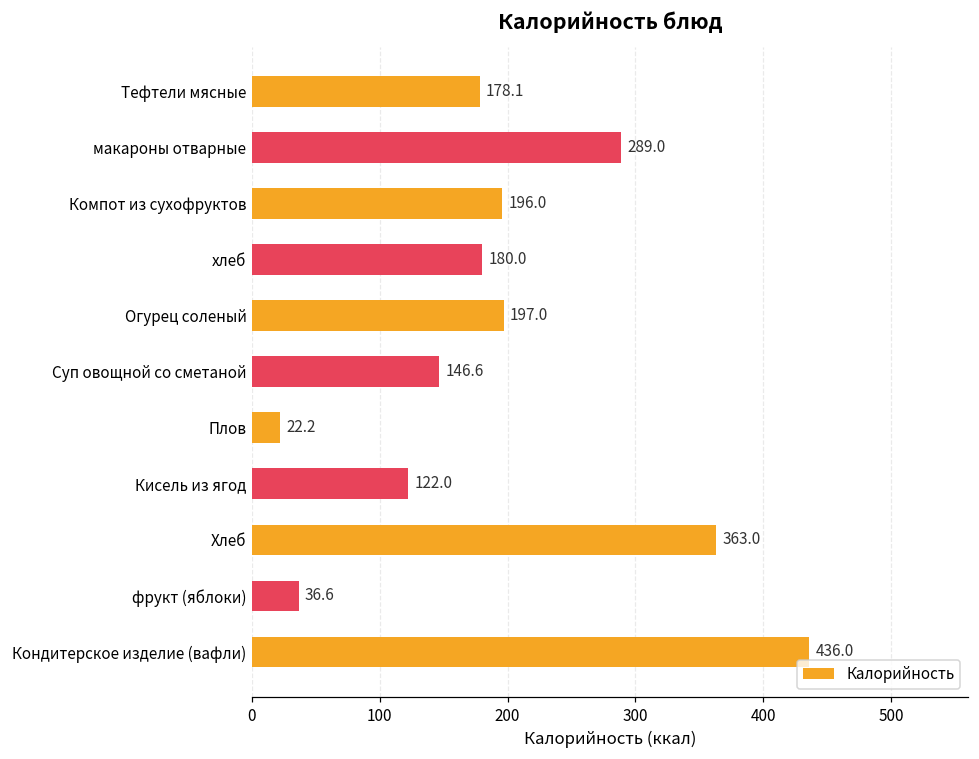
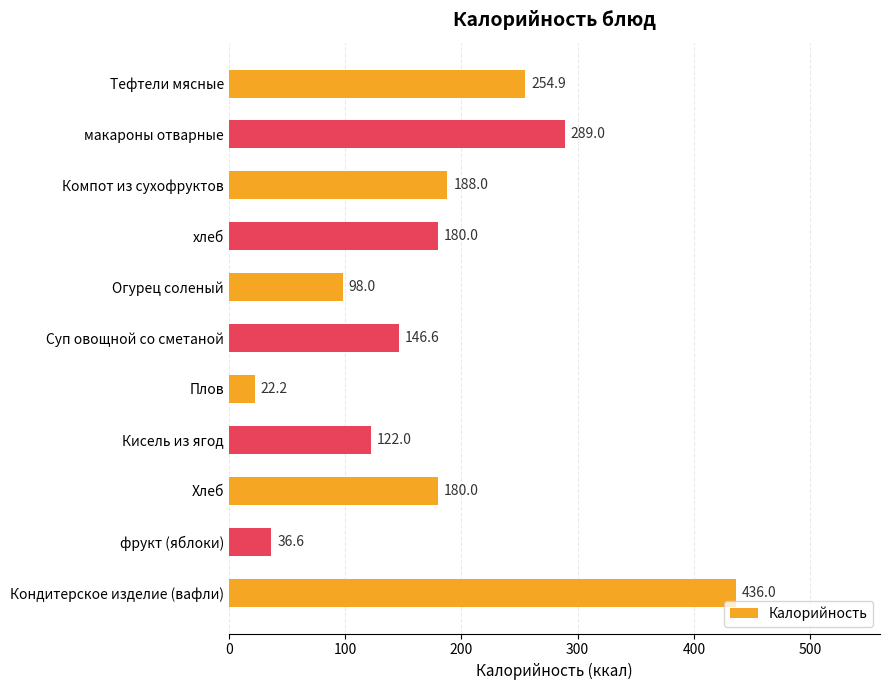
Тефтели мясные: 178.1 -> 254.9
Компот из сухофруктов: 196.0 -> 188.0
Огурец соленый: 197.0 -> 98.0
Хлеб: 363.0 -> 180.0
